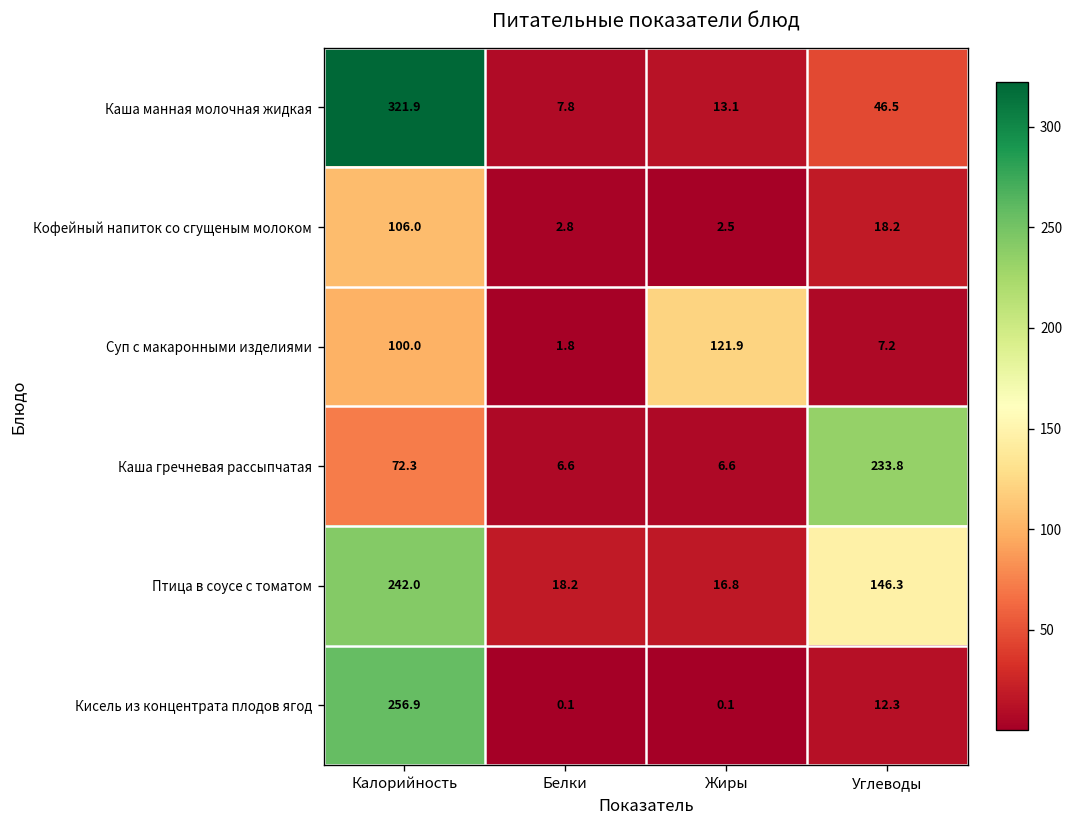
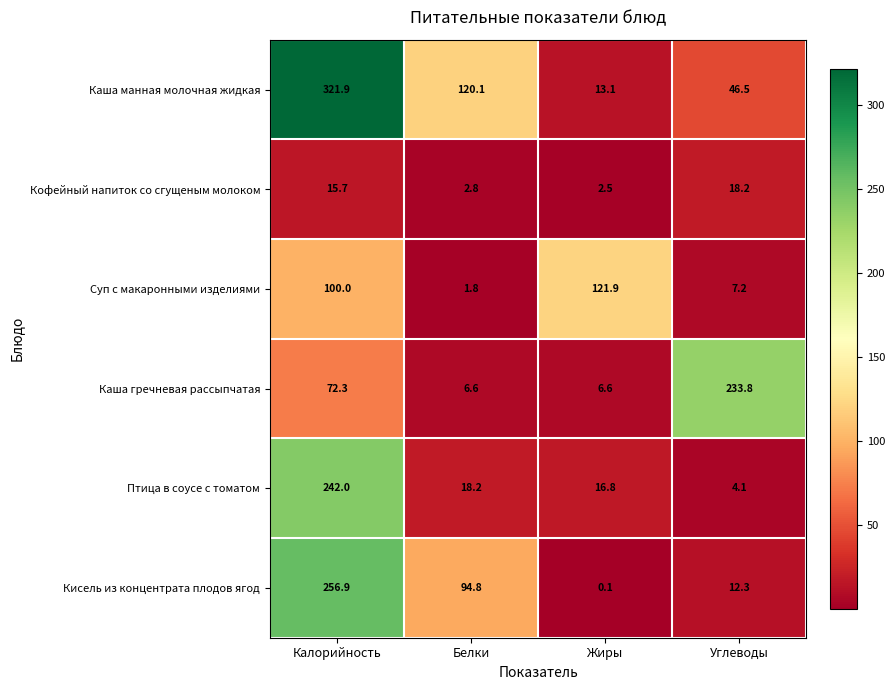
Каша манная молочная жидкая, Белки: 7.8 -> 120.1
Кофейный напиток со сгущеным молоком, Калорийность: 106.0 -> 15.7
Птица в соусе с томатом, Углеводы: 146.3 -> 4.1
Кисель из концентрата плодов ягод, Белки: 0.1 -> 94.8
